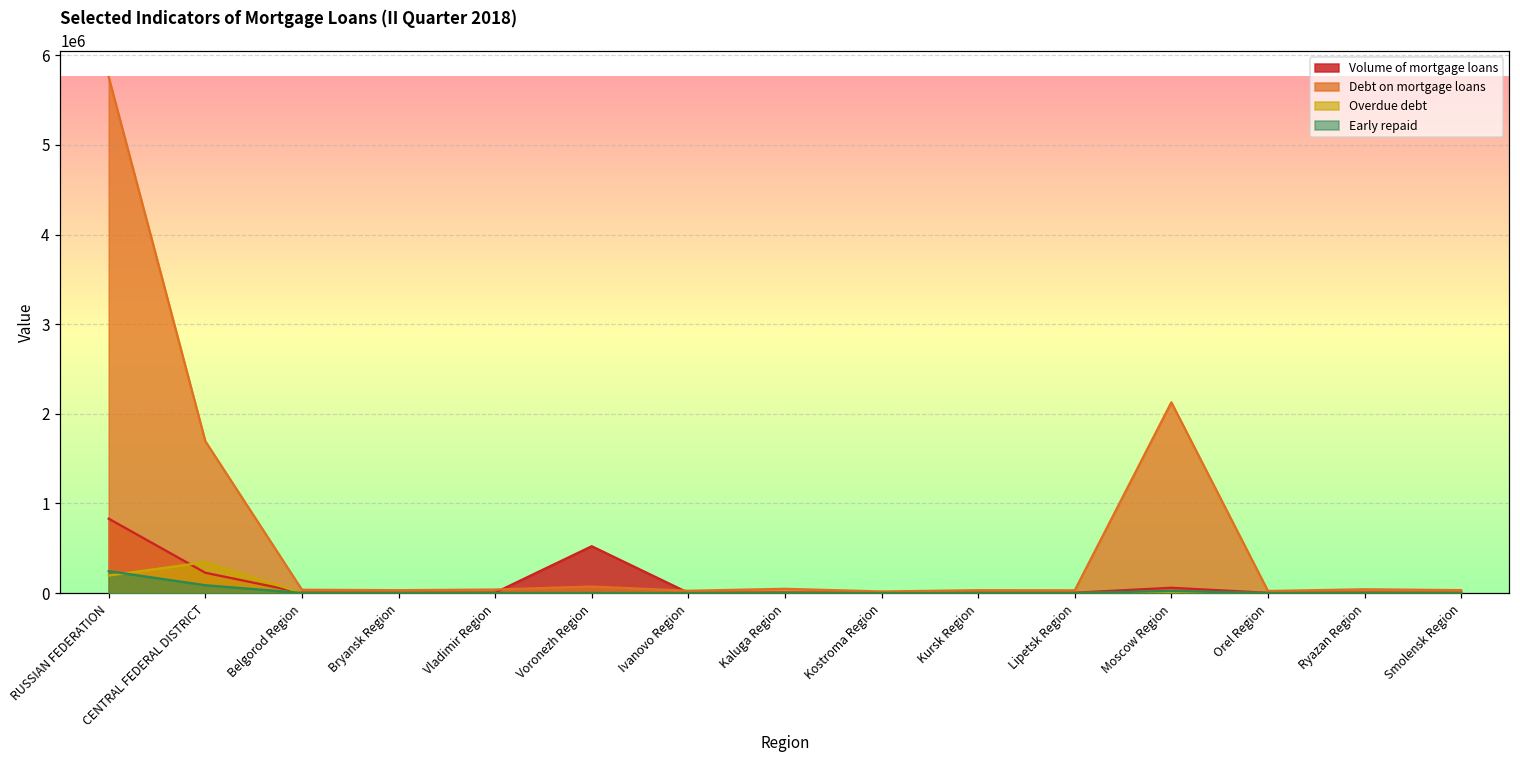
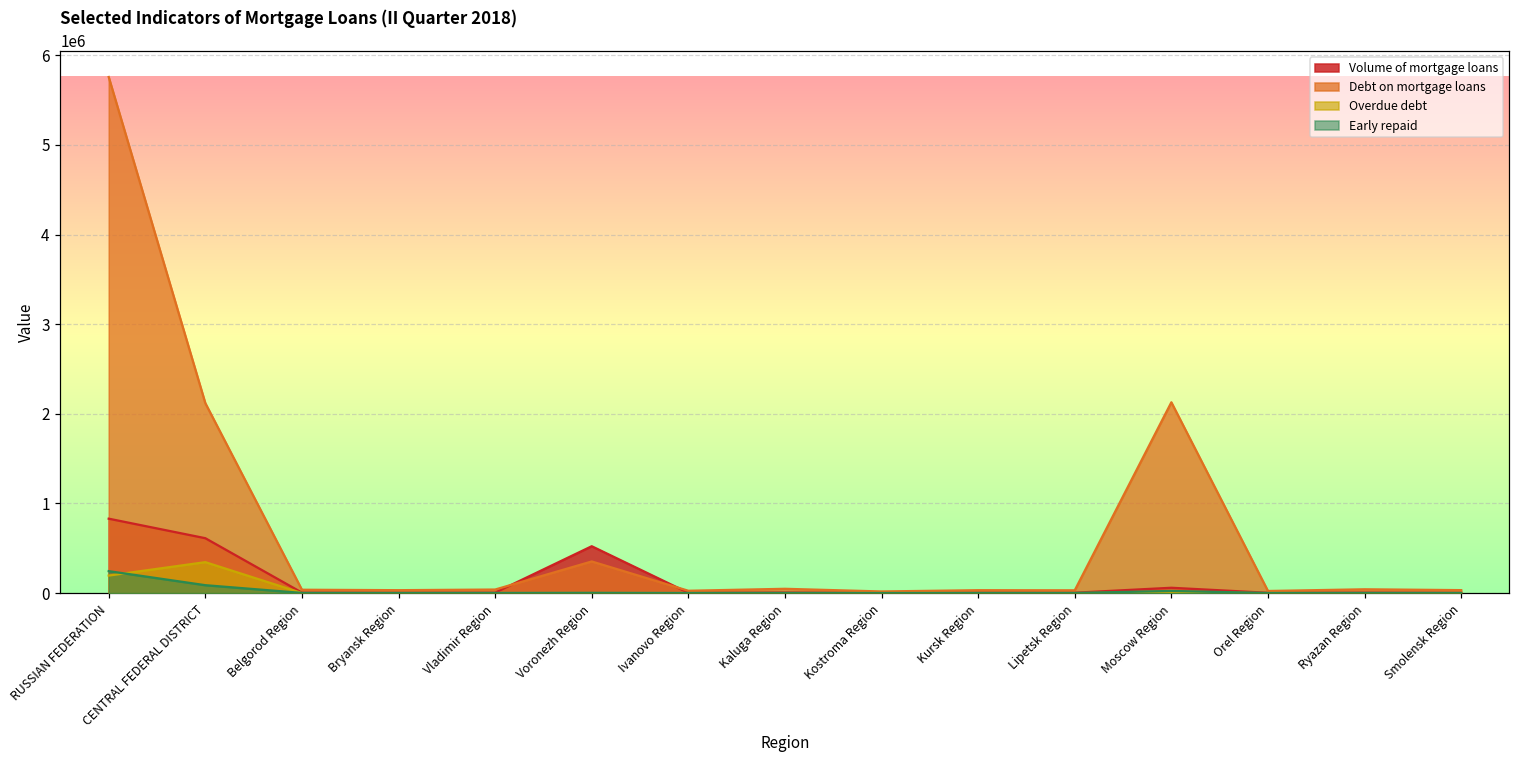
Volume of mortgage loans, CENTRAL FEDERAL DISTRICT: 200000 -> 600000
Debt on mortgage loans, CENTRAL FEDERAL DISTRICT: 1700000 -> 2100000
Debt on mortgage loans, Voronezh Region: 100000 -> 400000
